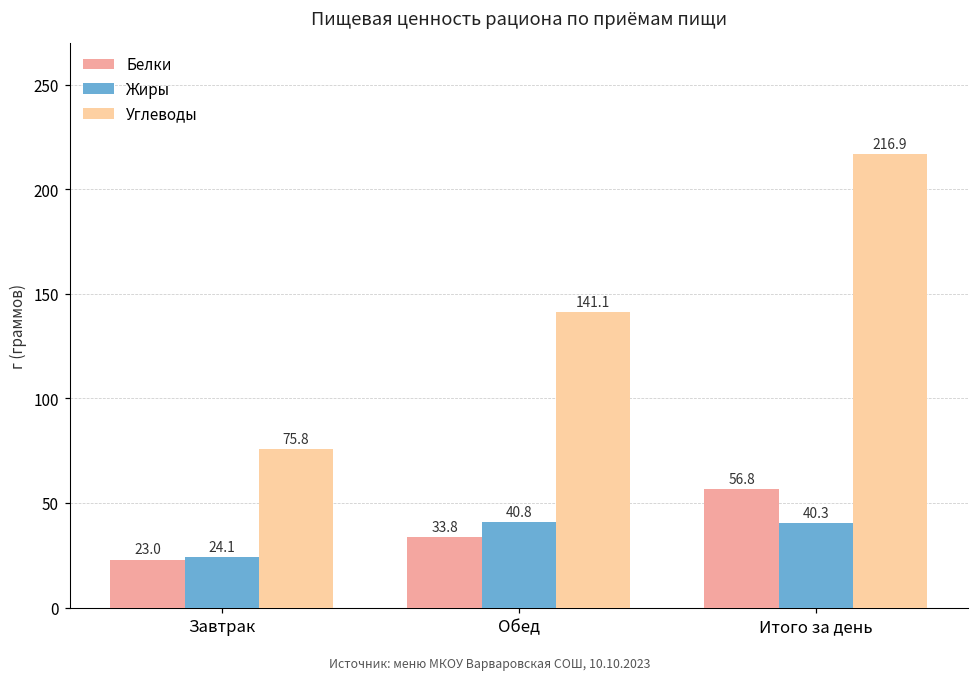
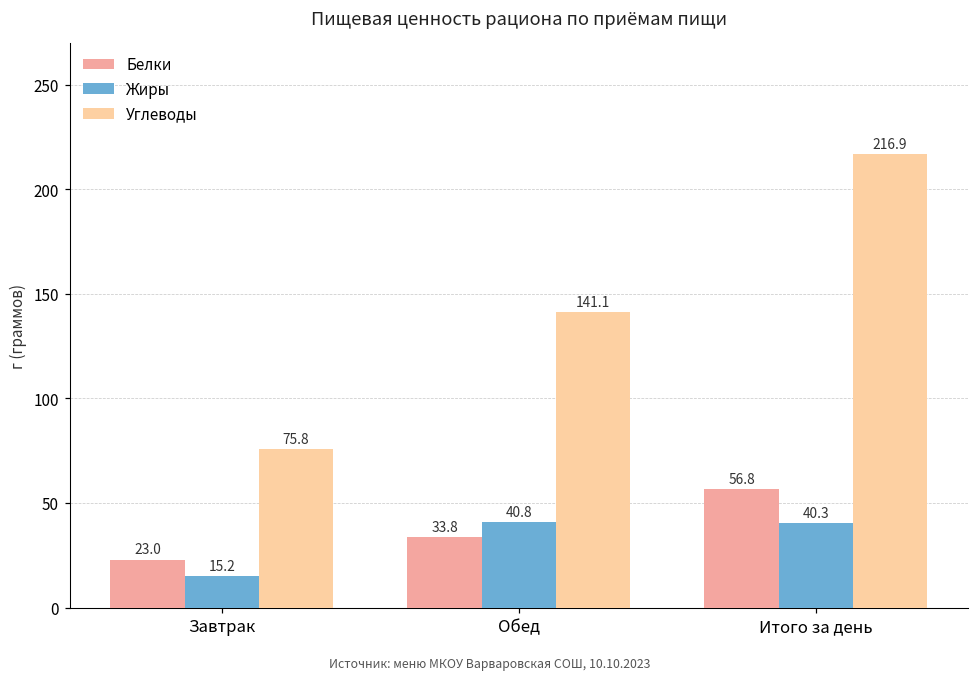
Жиры, Завтрак: 24.1 -> 15.2
